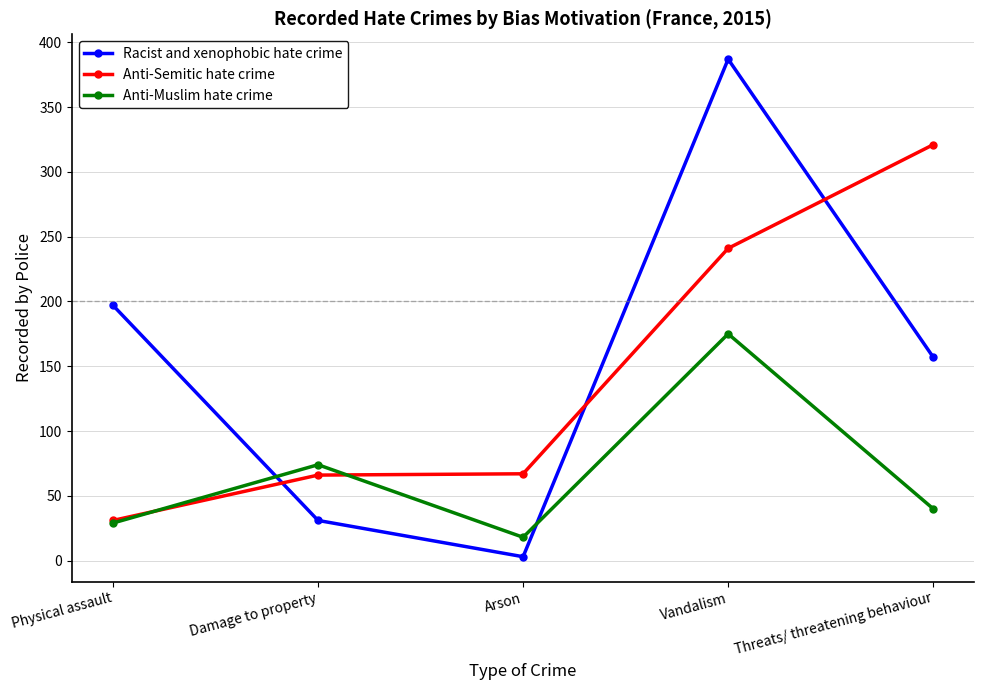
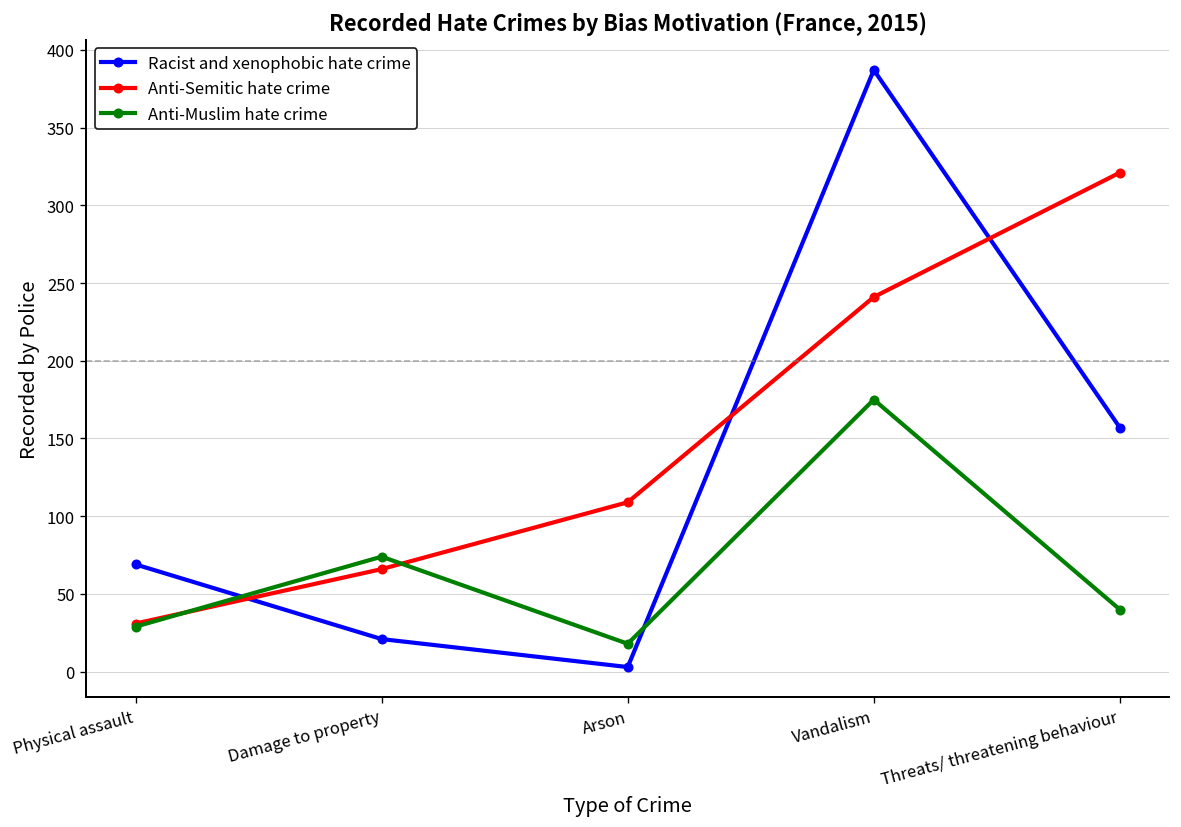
Racist and xenophobic hate crime, Physical assault: 197 -> 69
Racist and xenophobic hate crime, Damage to property: 31 -> 21
Anti-Semitic hate crime, Arson: 67 -> 109
